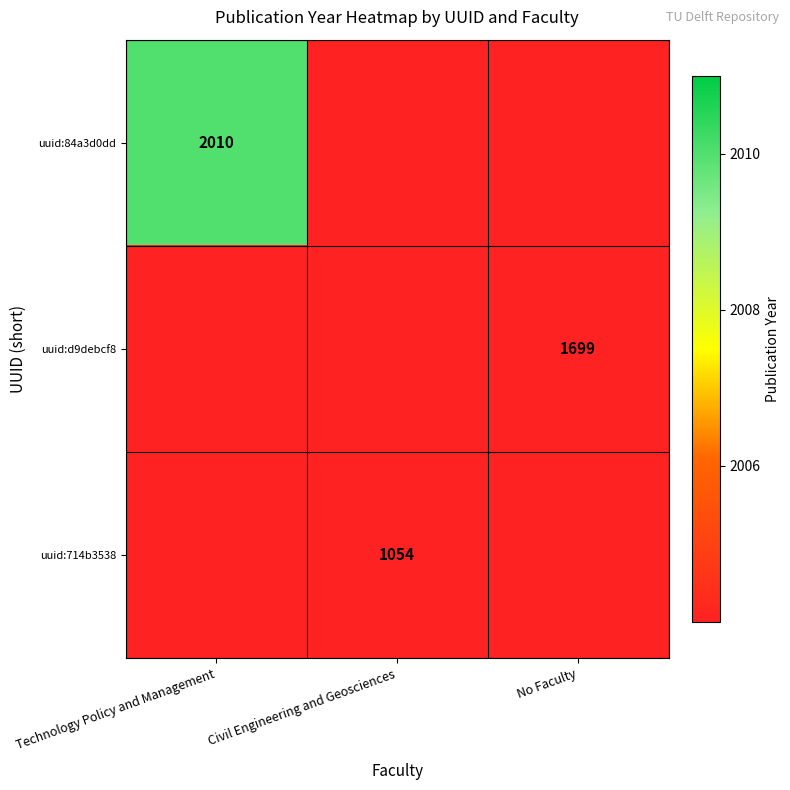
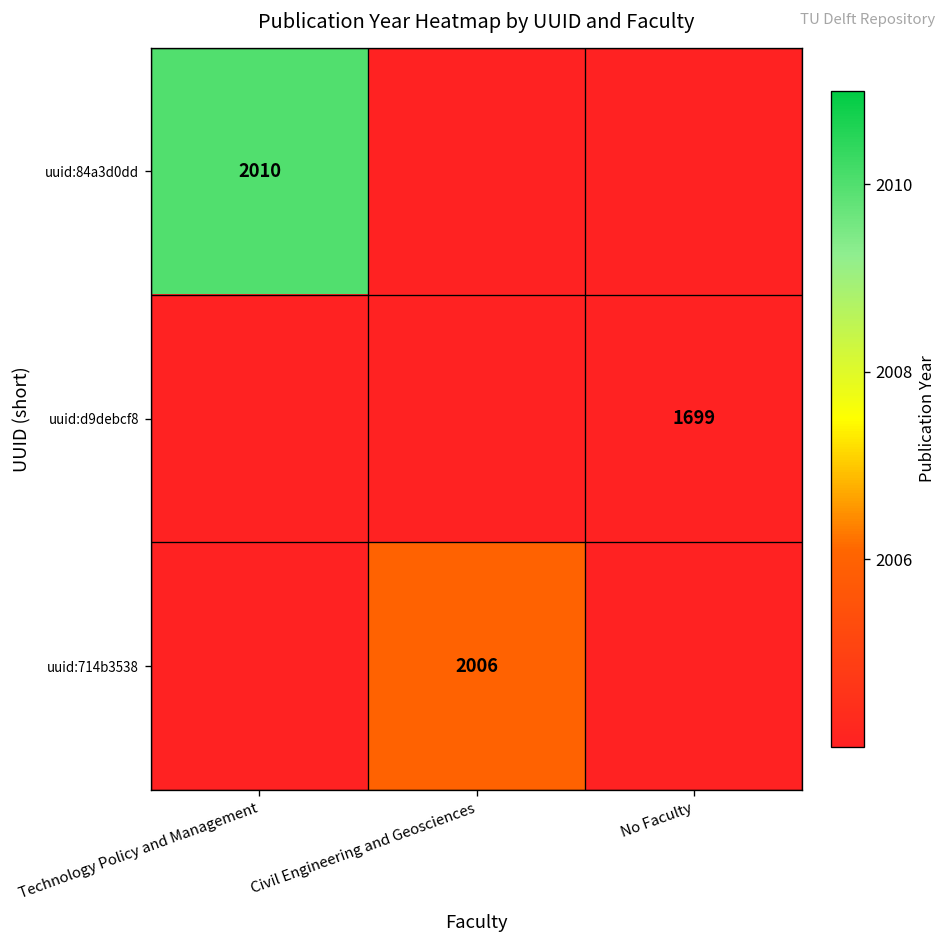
uuid:714b3538, Civil Engineering and Geosciences: 1054 -> 2006
